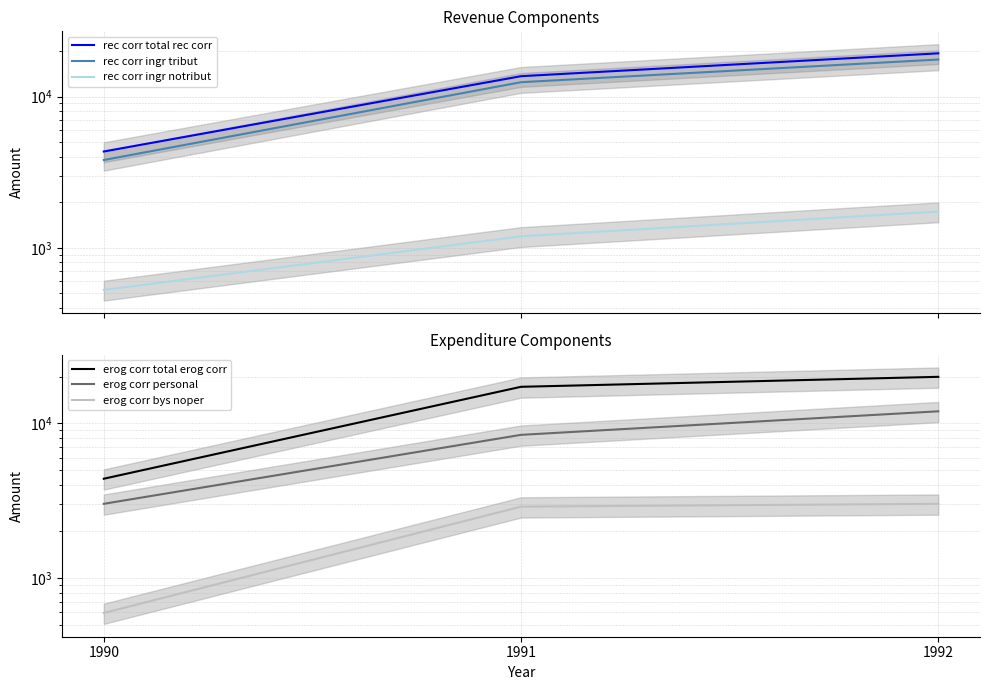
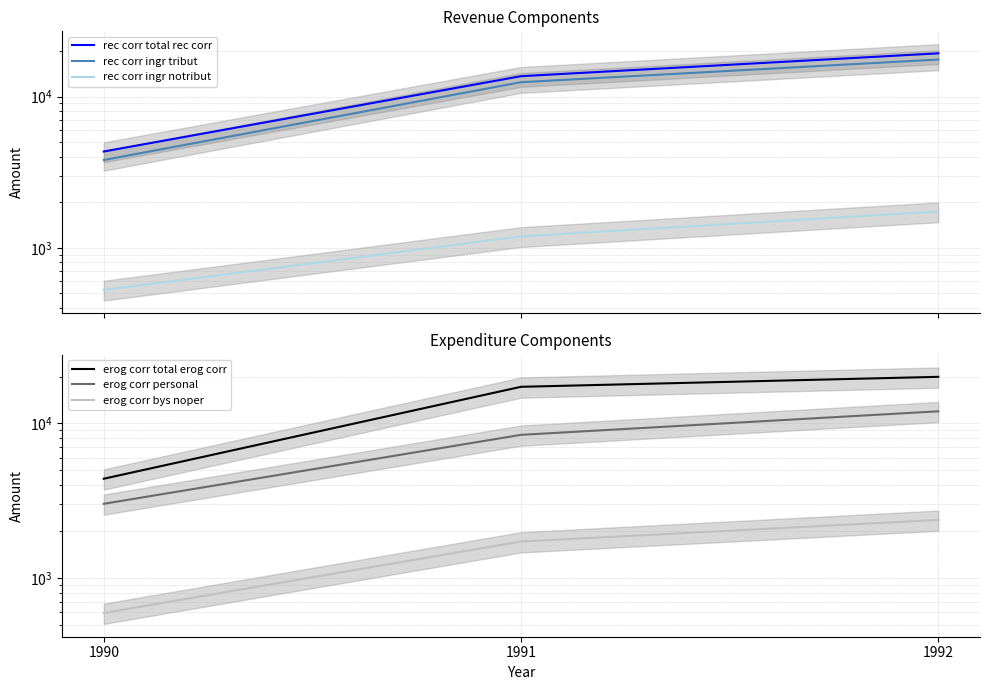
Expenditure Components, erog corr bys noper, 1991: 2900 -> 1700
Expenditure Components, erog corr bys noper, 1992: 3000 -> 2400
